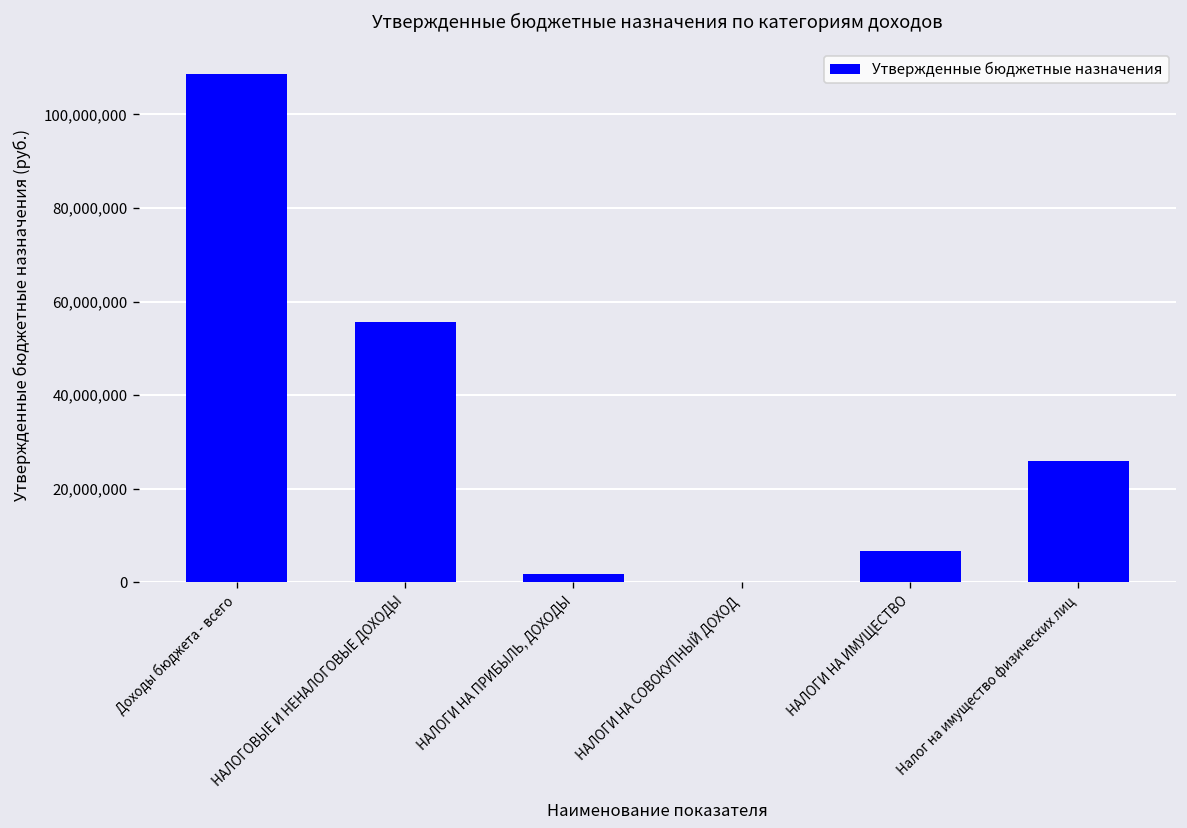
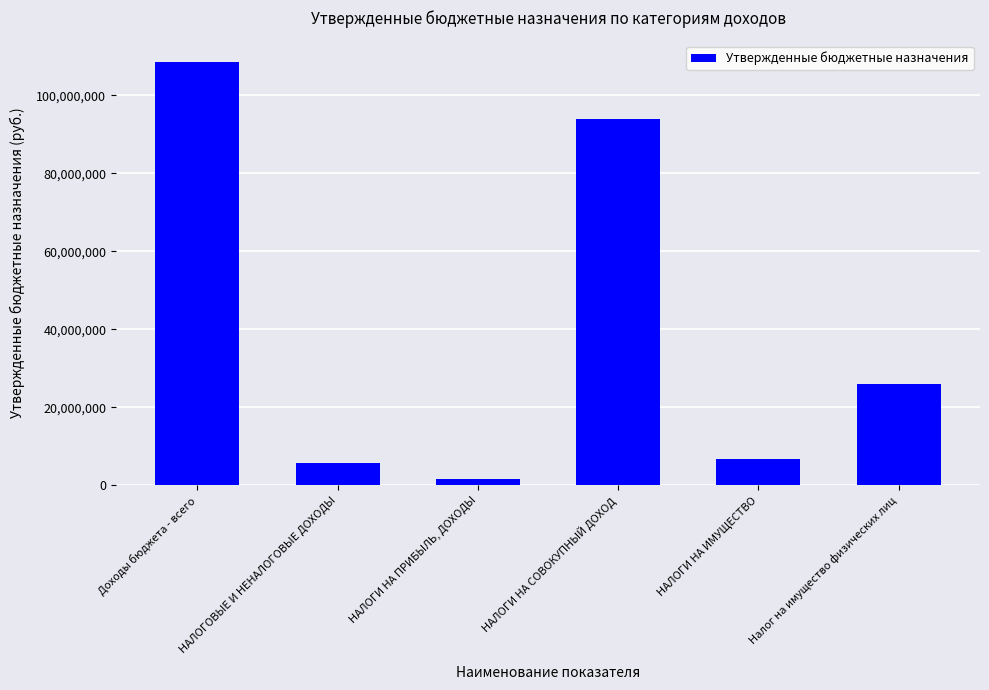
НАЛОГОВЫЕ И НЕНАЛОГОВЫЕ ДОХОДЫ: 56,000,000 -> 6,000,000
НАЛОГИ НА СОВОКУПНЫЙ ДОХОД: 0 -> 94,000,000
